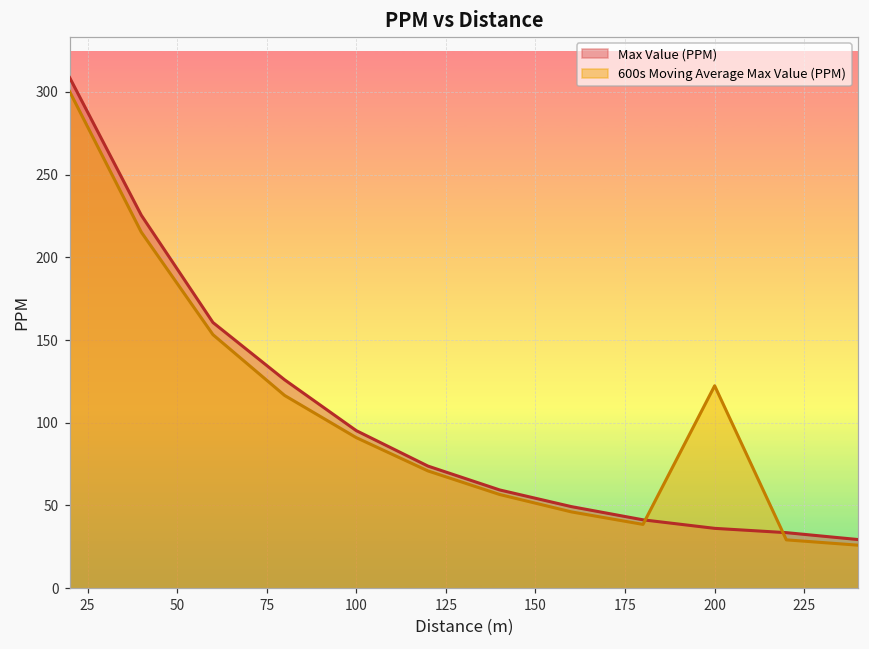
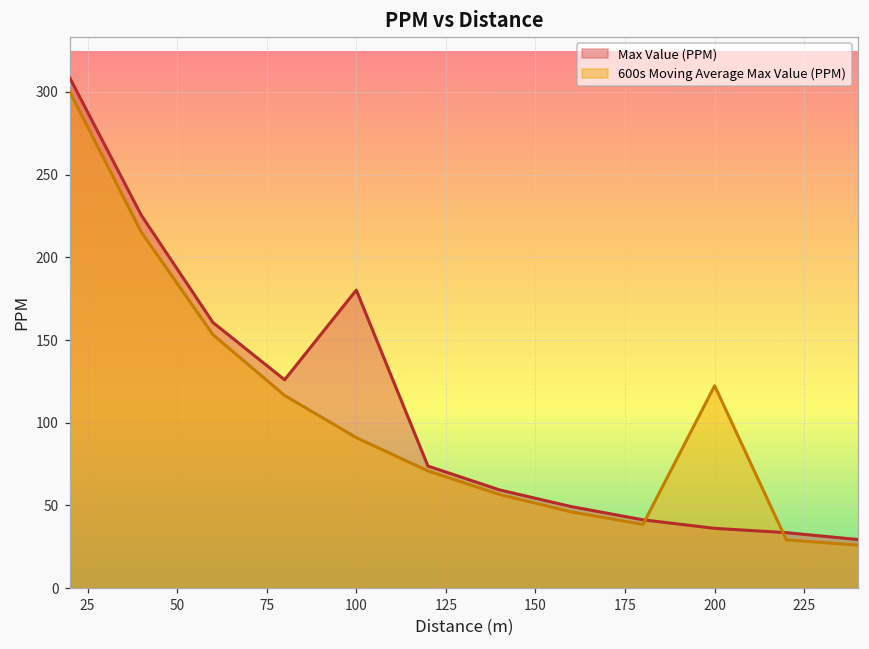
Max Value (PPM), 100: 95 -> 180
